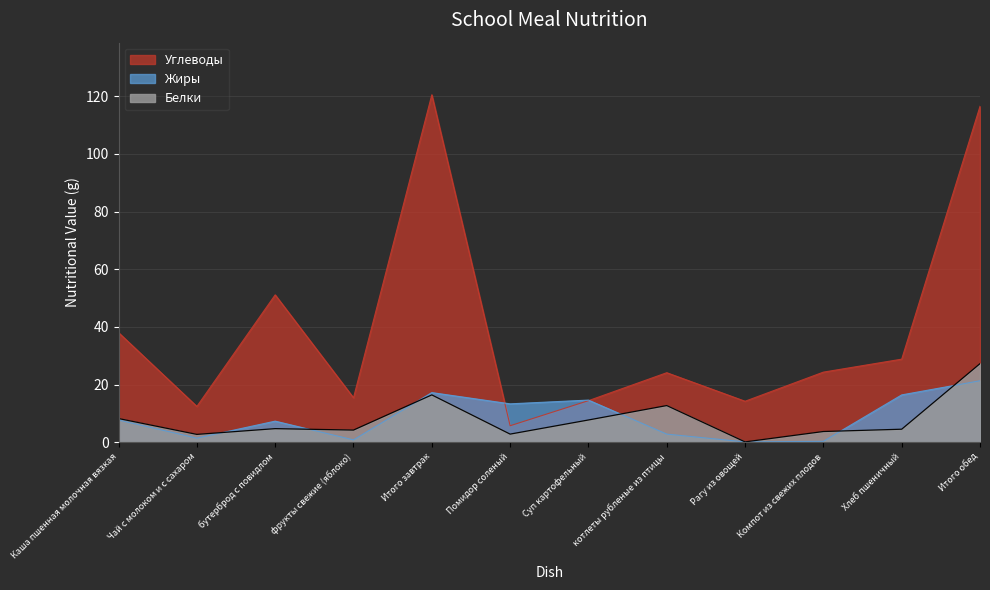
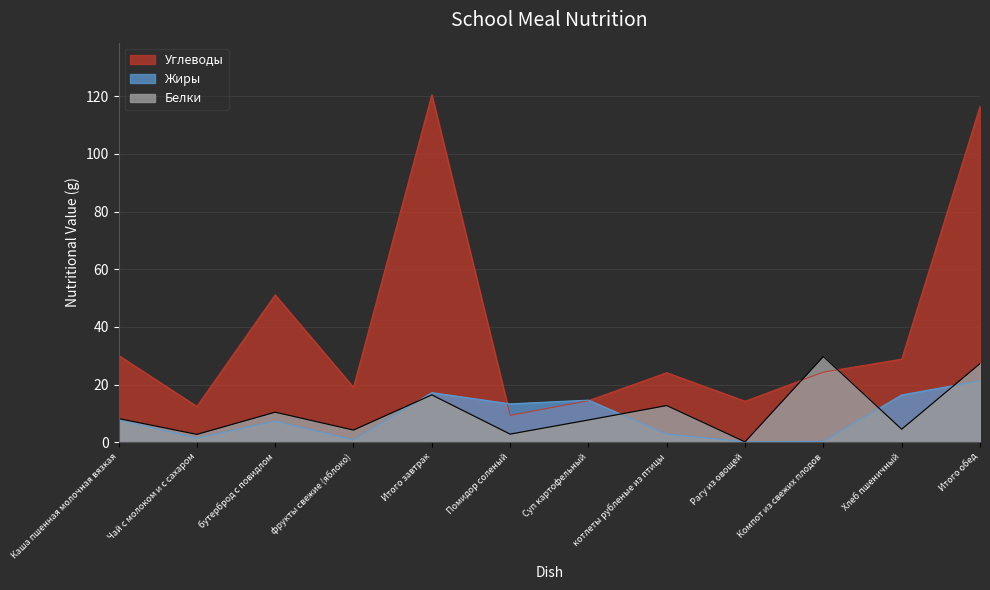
Углеводы, Каша пшенная молочная вязкая: 38 -> 30
Белки, бутерброд с повидлом: 5 -> 10
Углеводы, фрукты свежие (яблоко): 15 -> 19
Углеводы, Помидор соленый: 6 -> 9
Белки, Компот из свежих плодов: 4 -> 30
